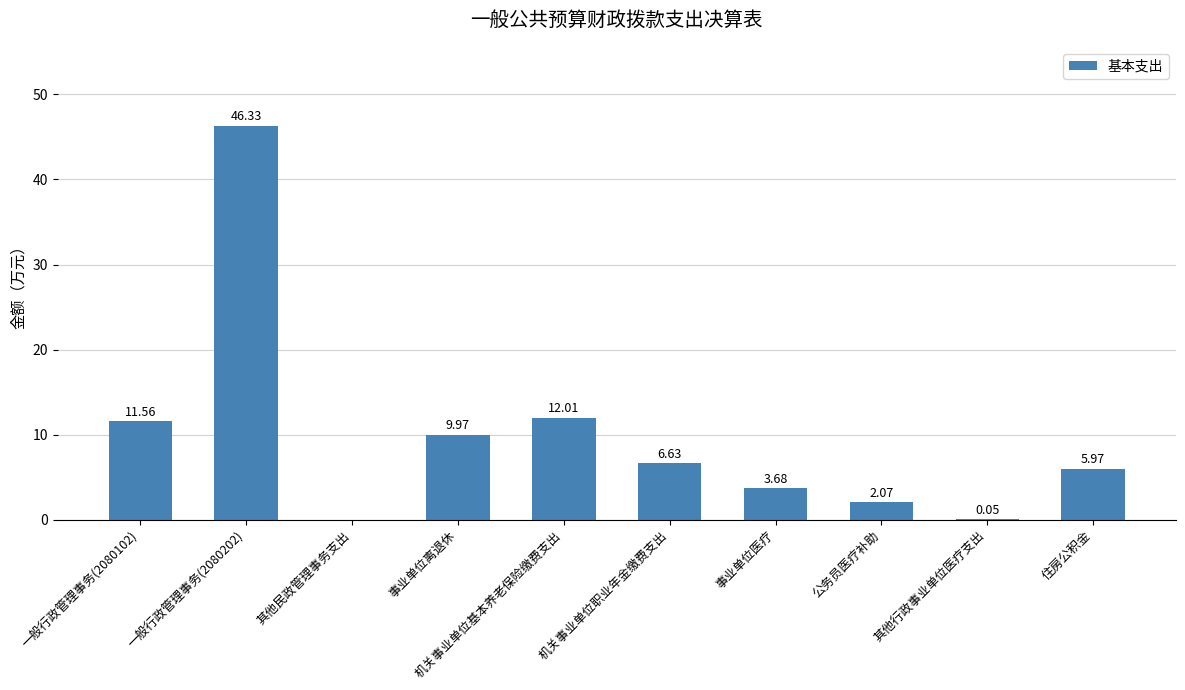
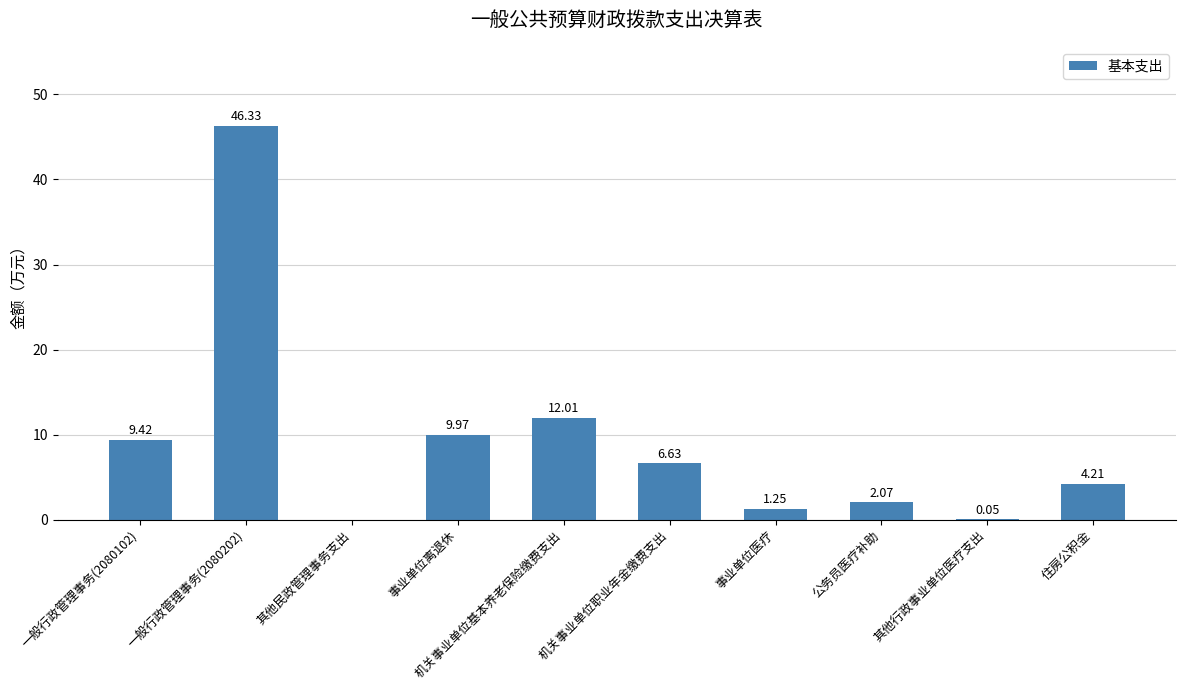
一般行政管理事务(2080102): 11.56 -> 9.42
事业单位医疗: 3.68 -> 1.25
住房公积金: 5.97 -> 4.21
